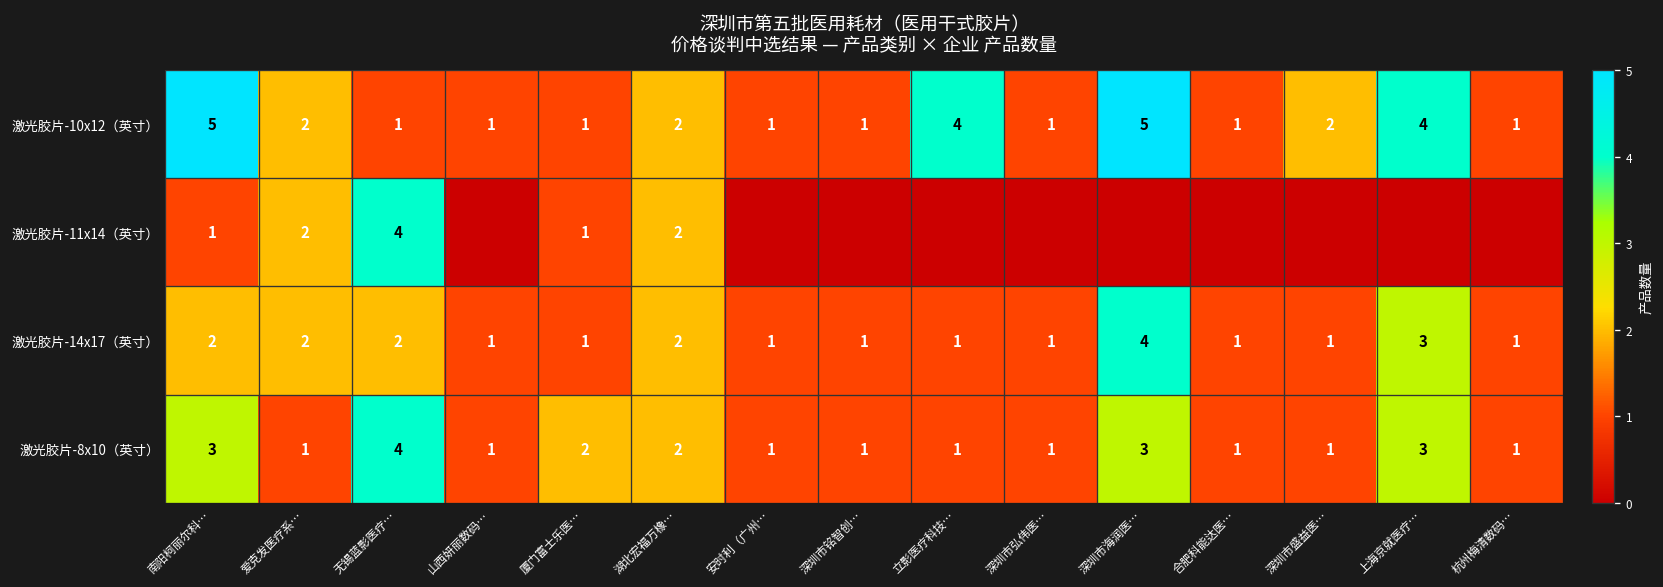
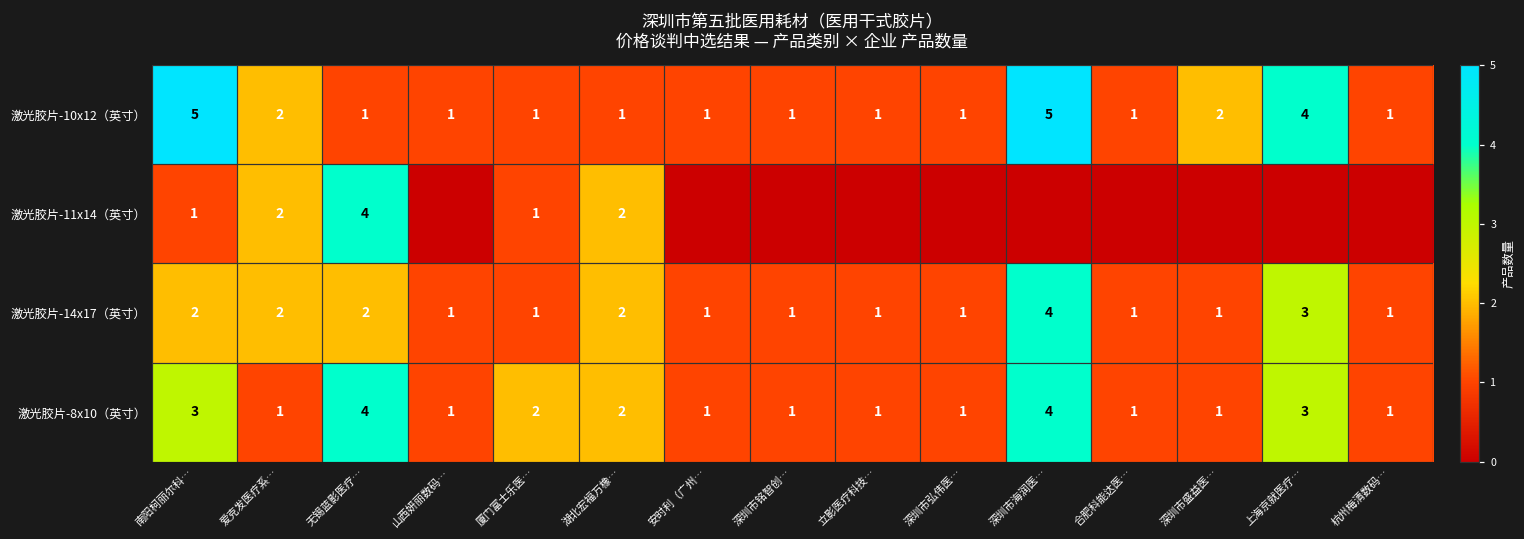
激光胶片-10x12（英寸）, 湖北宏福万橡…: 2 -> 1
激光胶片-10x12（英寸）, 立影医疗科技…: 4 -> 1
激光胶片-8x10（英寸）, 深圳市海润医…: 3 -> 4
